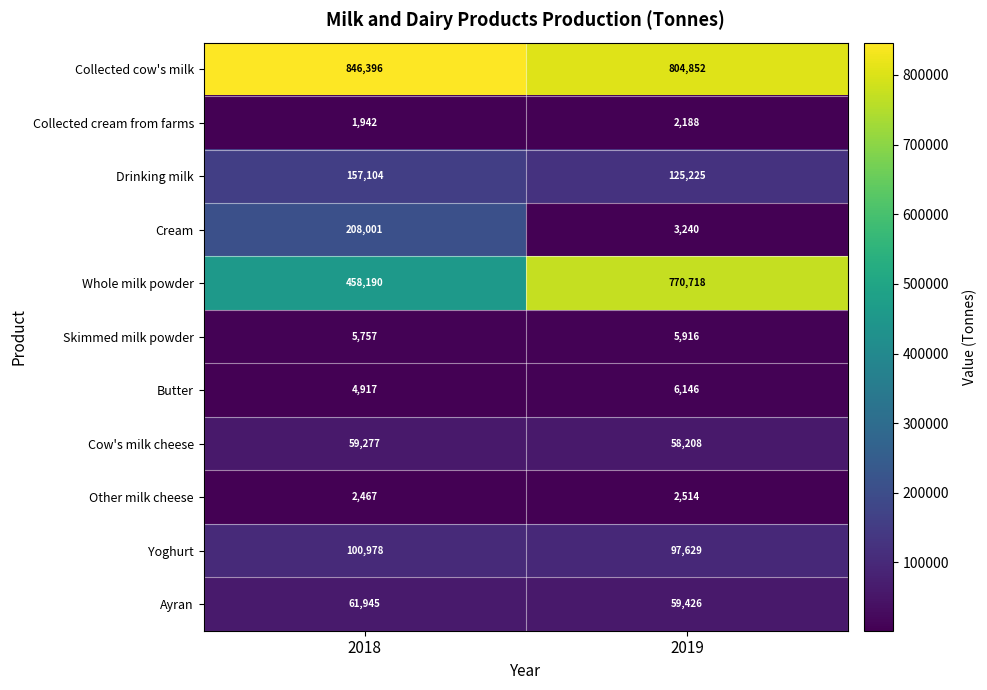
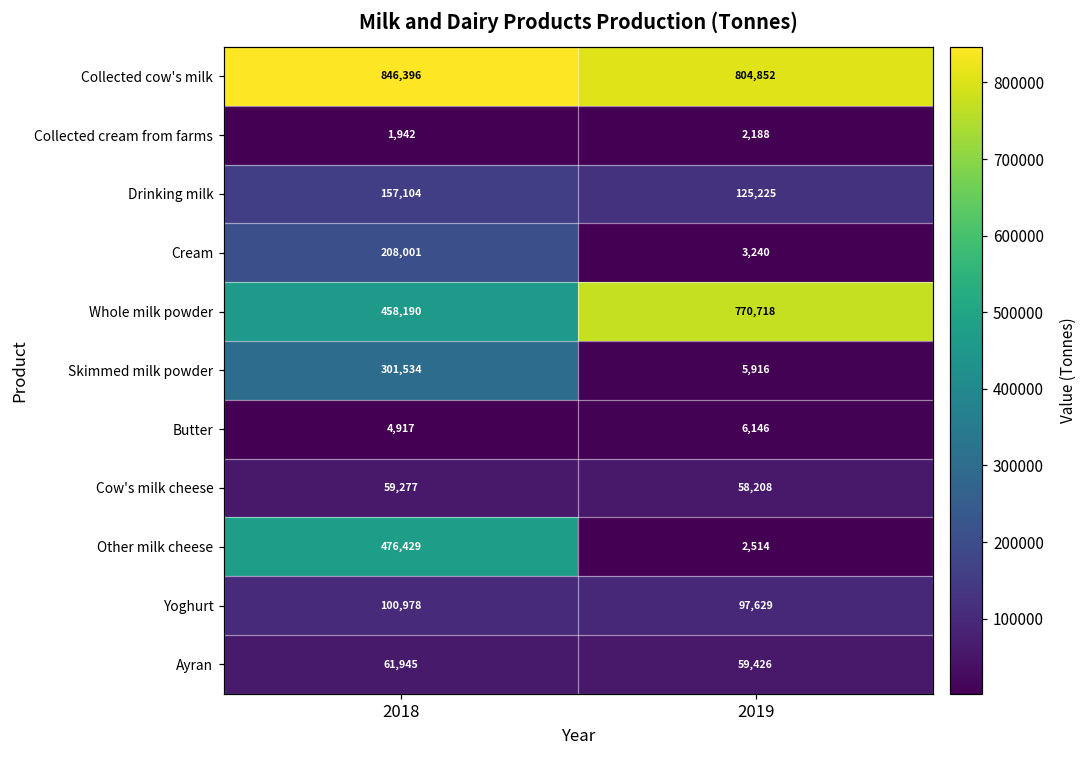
Skimmed milk powder, 2018: 5,757 -> 301,534
Other milk cheese, 2018: 2,467 -> 476,429
